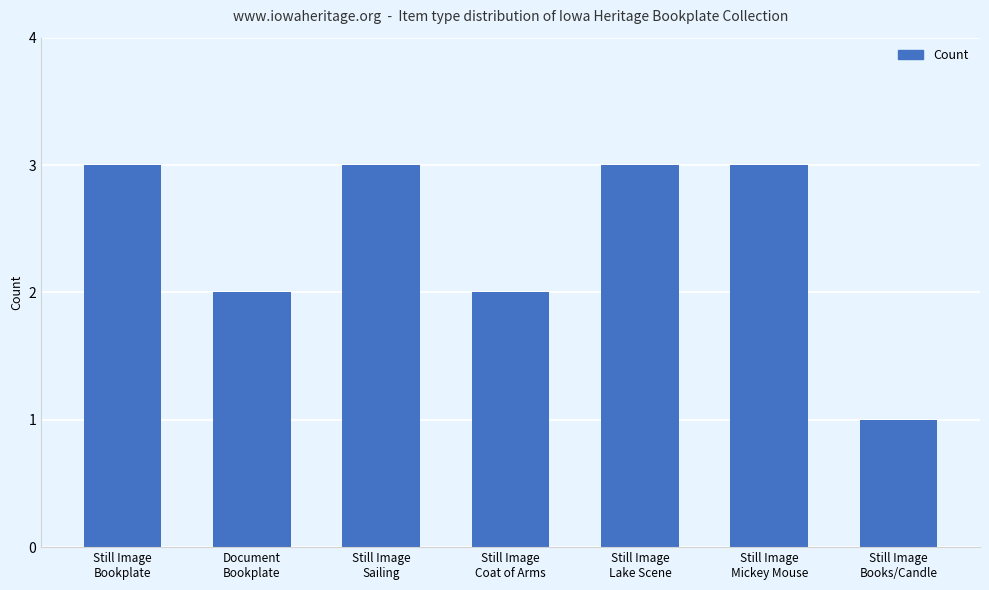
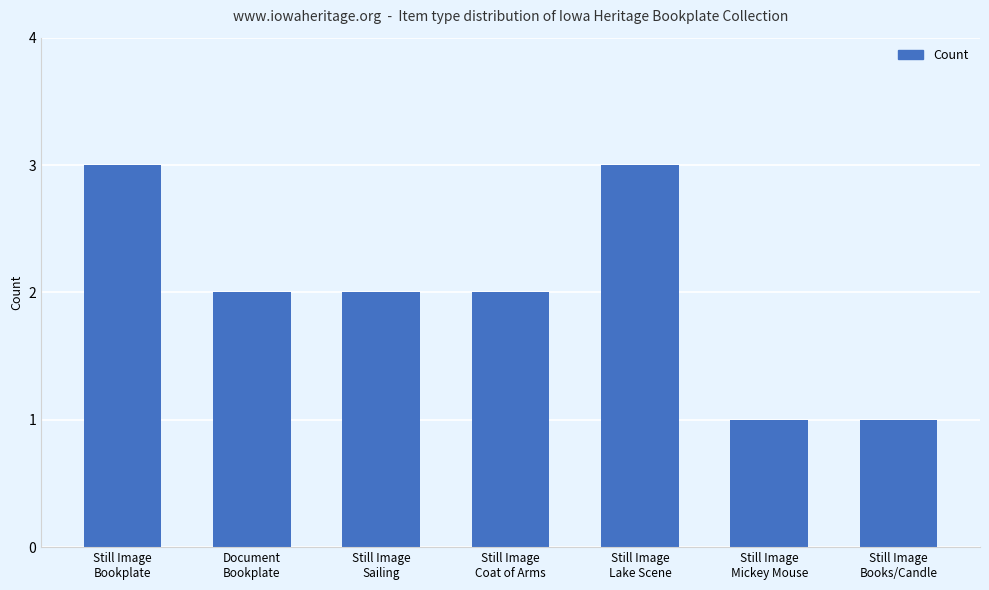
Still Image Sailing: 3 -> 2
Still Image Mickey Mouse: 3 -> 1
